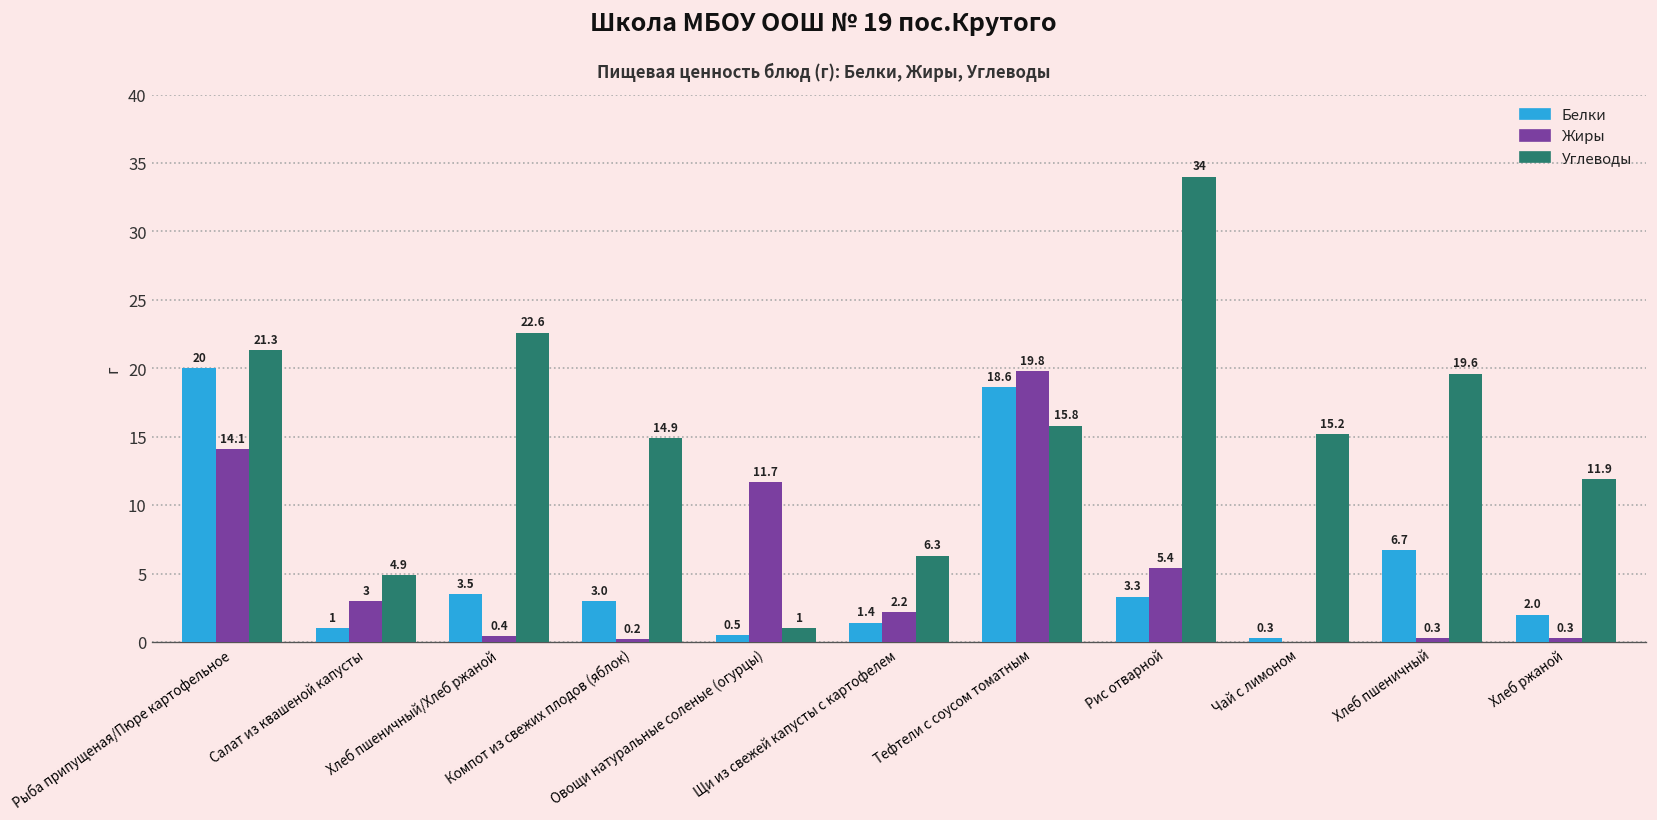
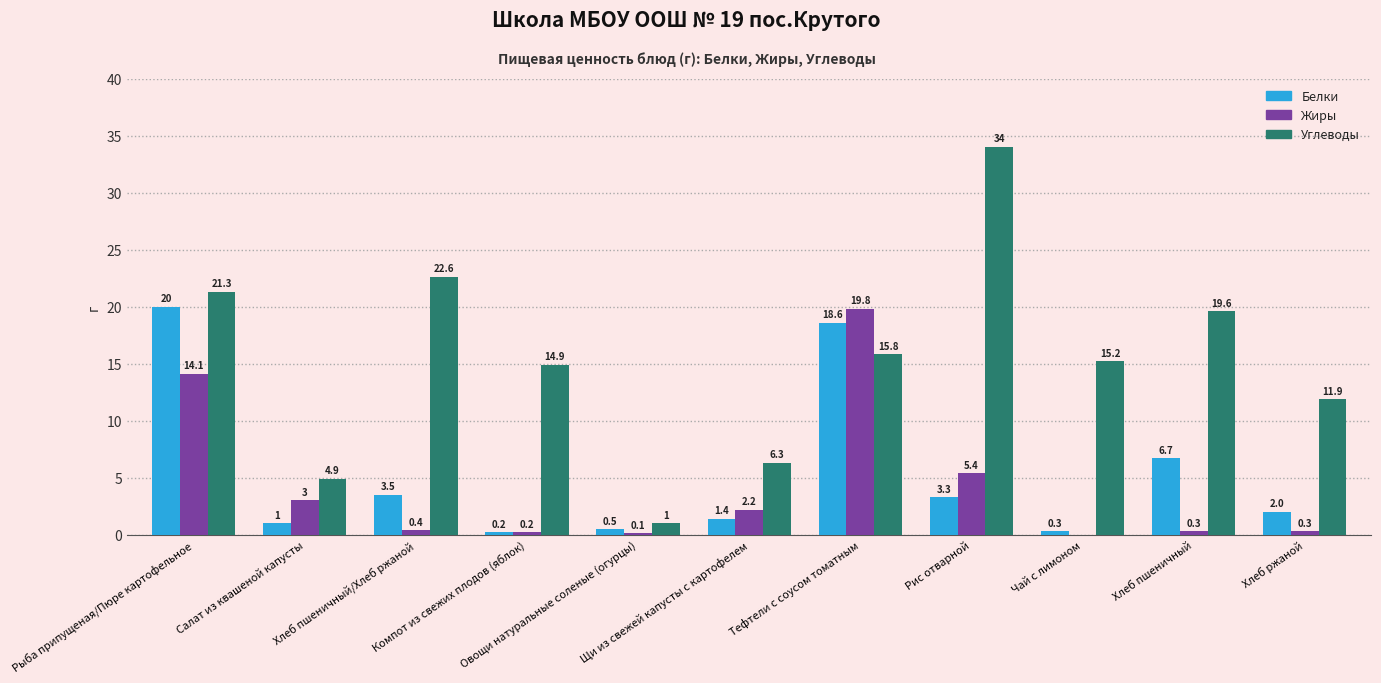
Белки, Компот из свежих плодов (яблок): 3.0 -> 0.2
Жиры, Овощи натуральные соленые (огурцы): 11.7 -> 0.1
